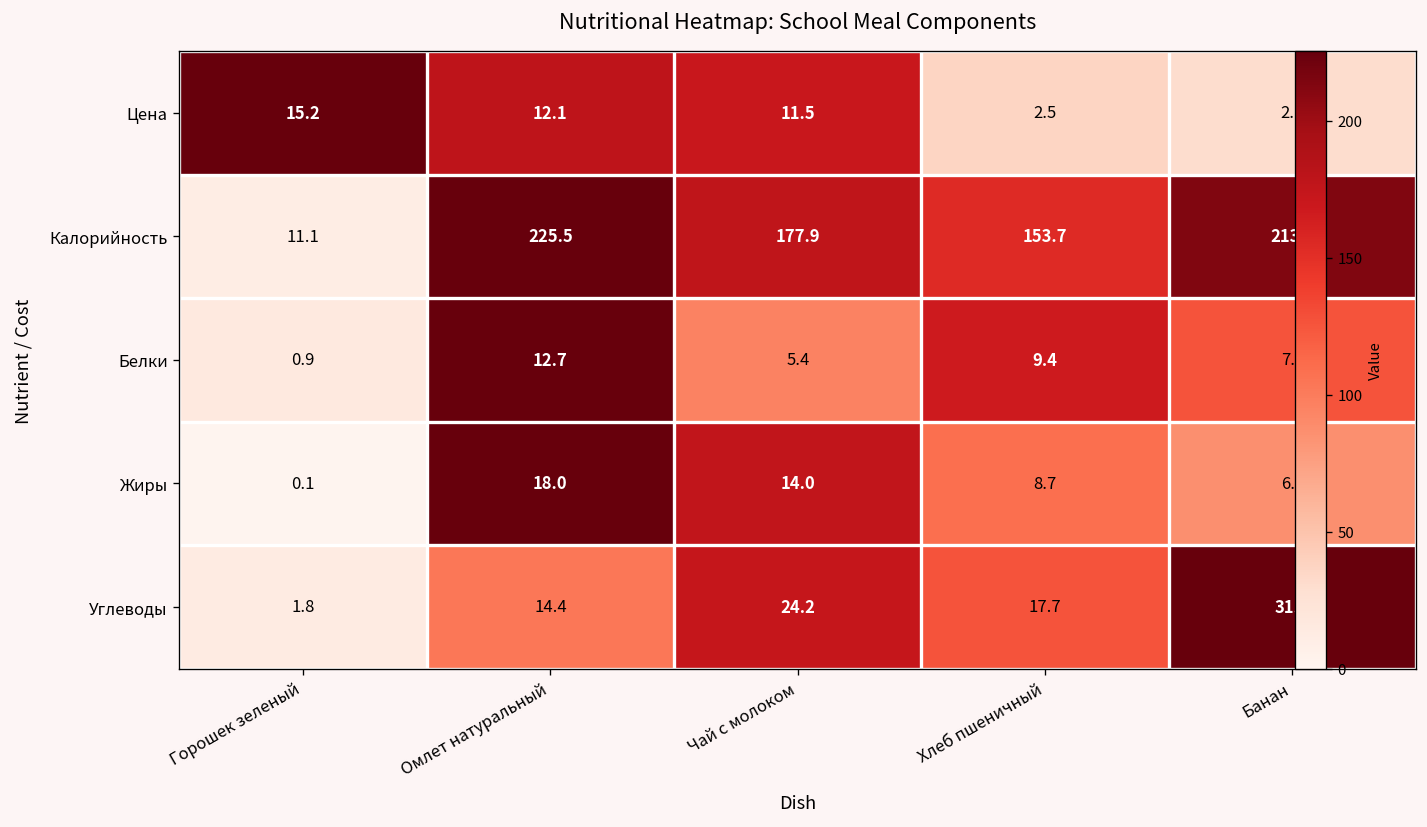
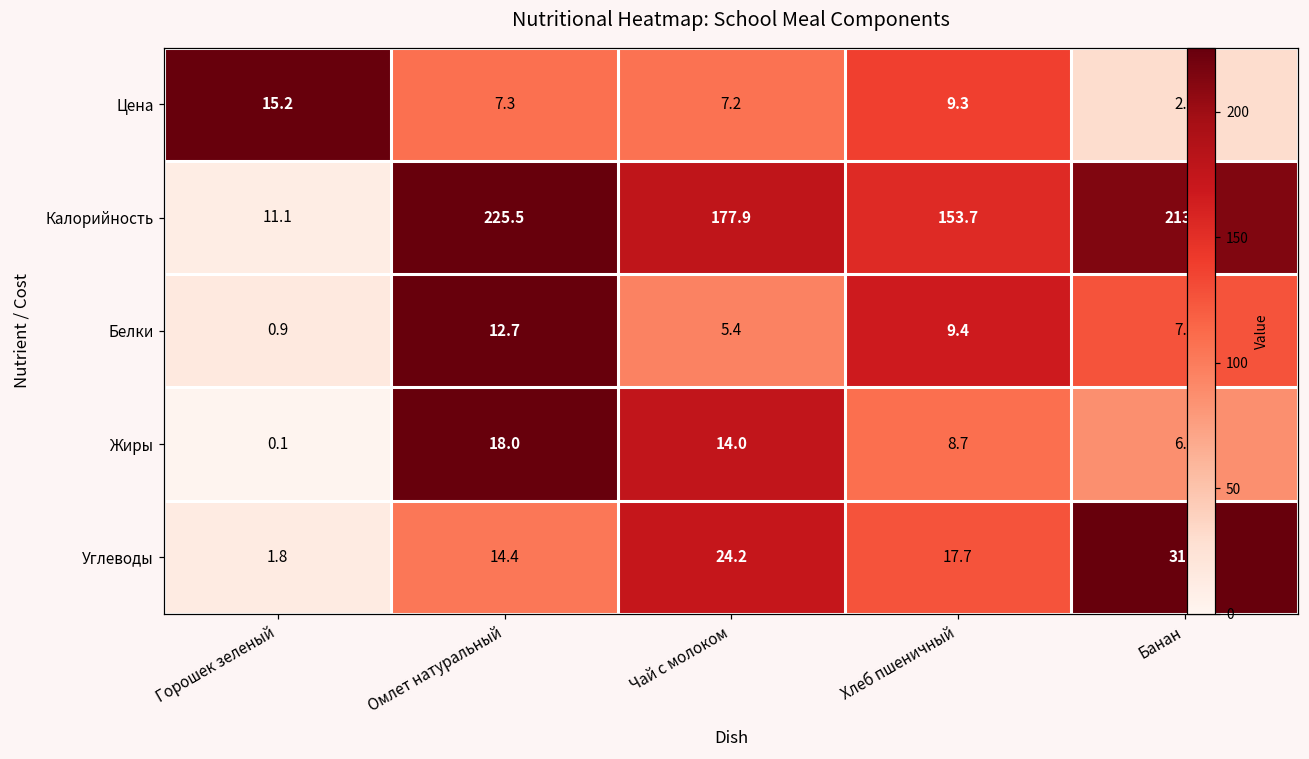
Цена, Омлет натуральный: 12.1 -> 7.3
Цена, Чай с молоком: 11.5 -> 7.2
Цена, Хлеб пшеничный: 2.5 -> 9.3
